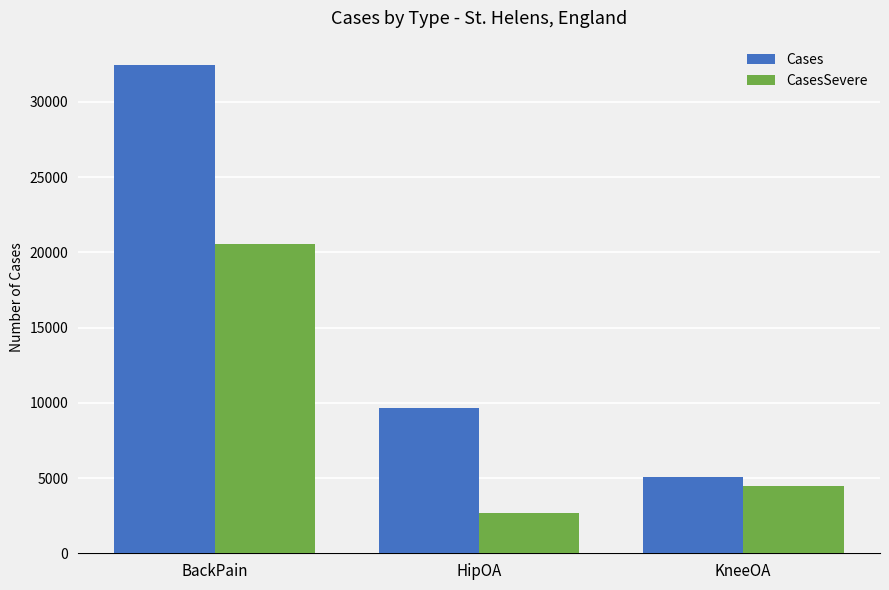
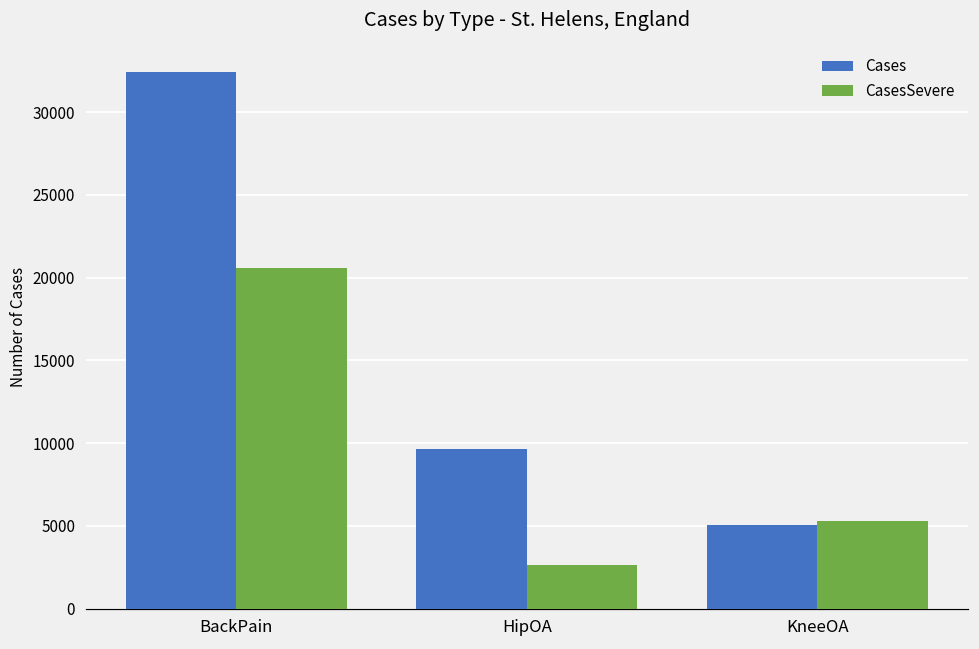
CasesSevere, KneeOA: 4500 -> 5300
